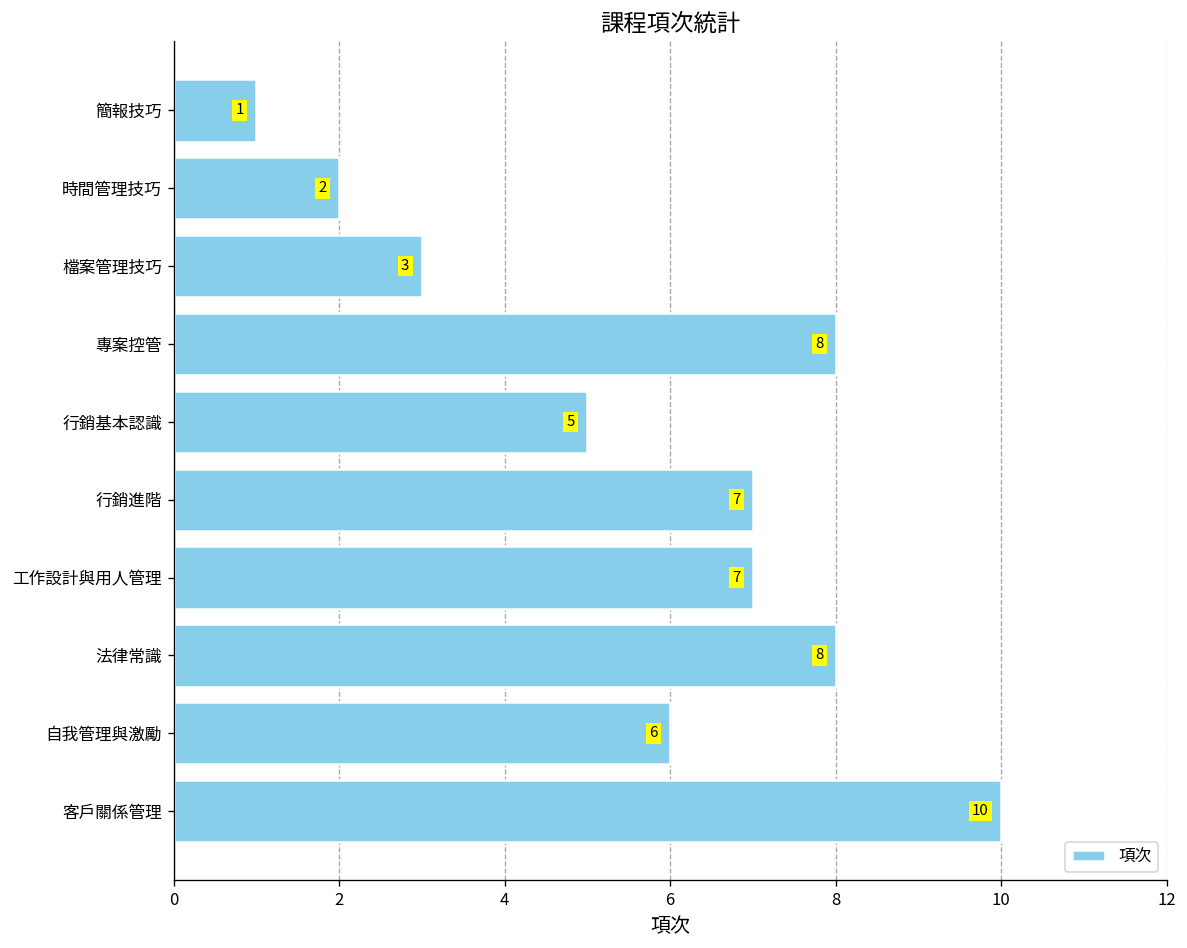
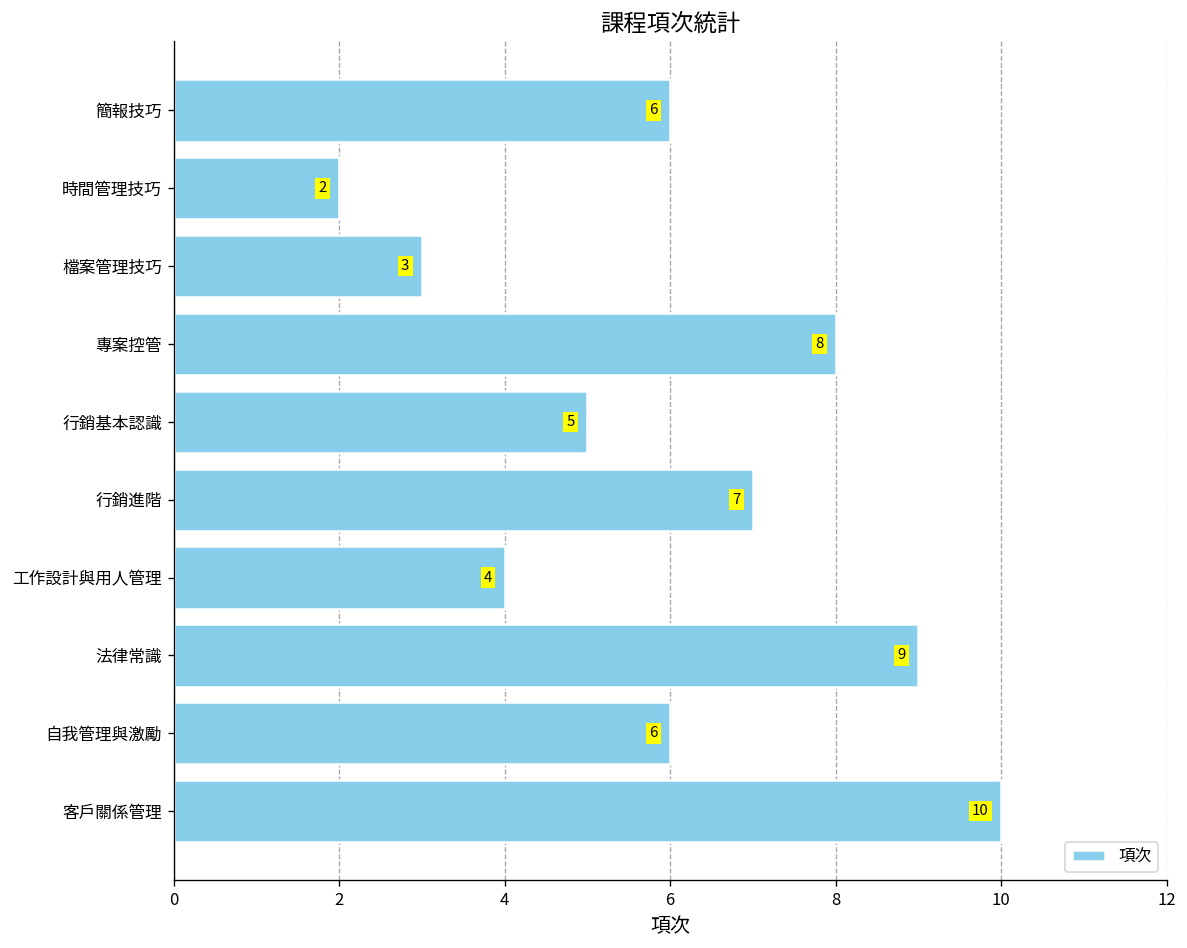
簡報技巧: 1 -> 6
工作設計與用人管理: 7 -> 4
法律常識: 8 -> 9
